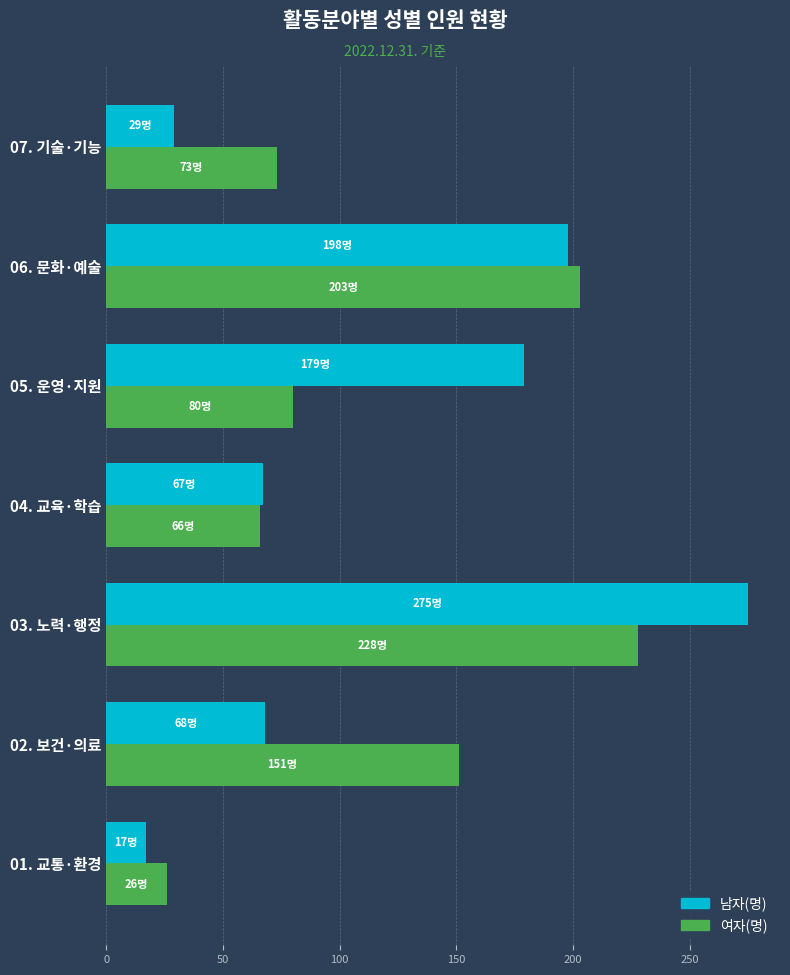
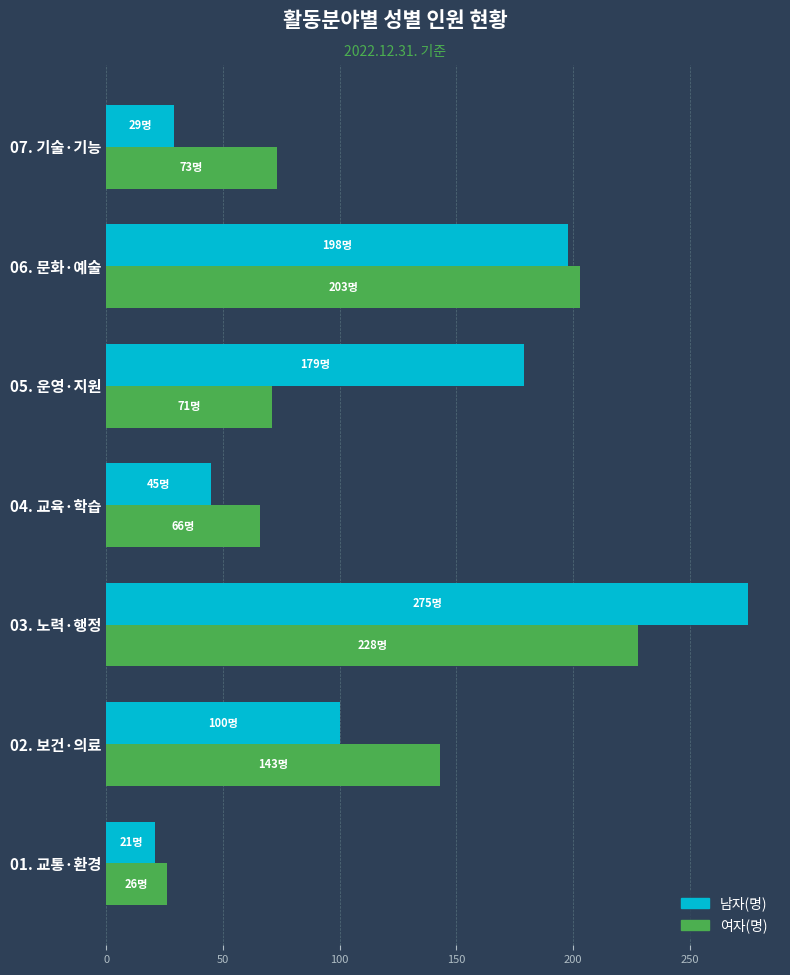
여자(명), 05. 운영·지원: 80명 -> 71명
남자(명), 04. 교육·학습: 67명 -> 45명
남자(명), 02. 보건·의료: 68명 -> 100명
여자(명), 02. 보건·의료: 151명 -> 143명
남자(명), 01. 교통·환경: 17명 -> 21명
